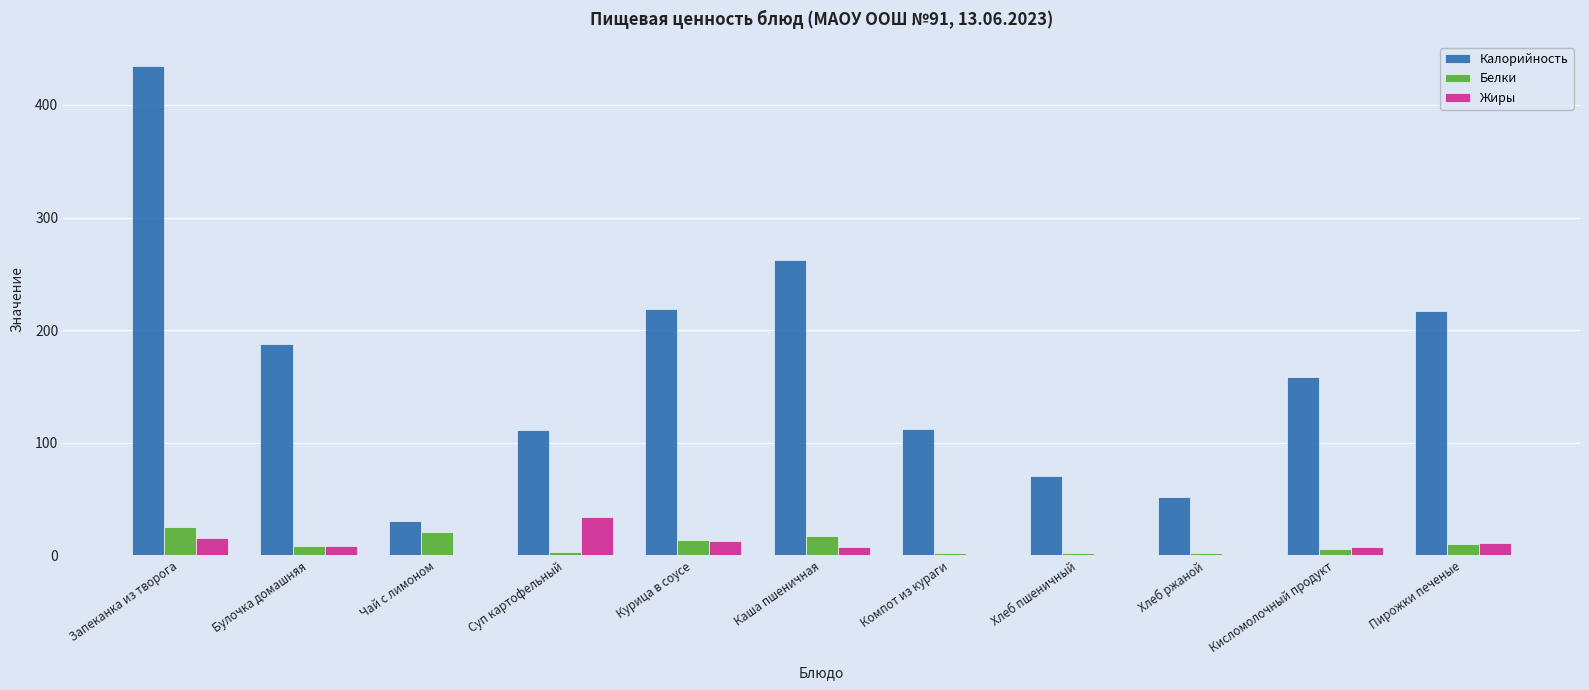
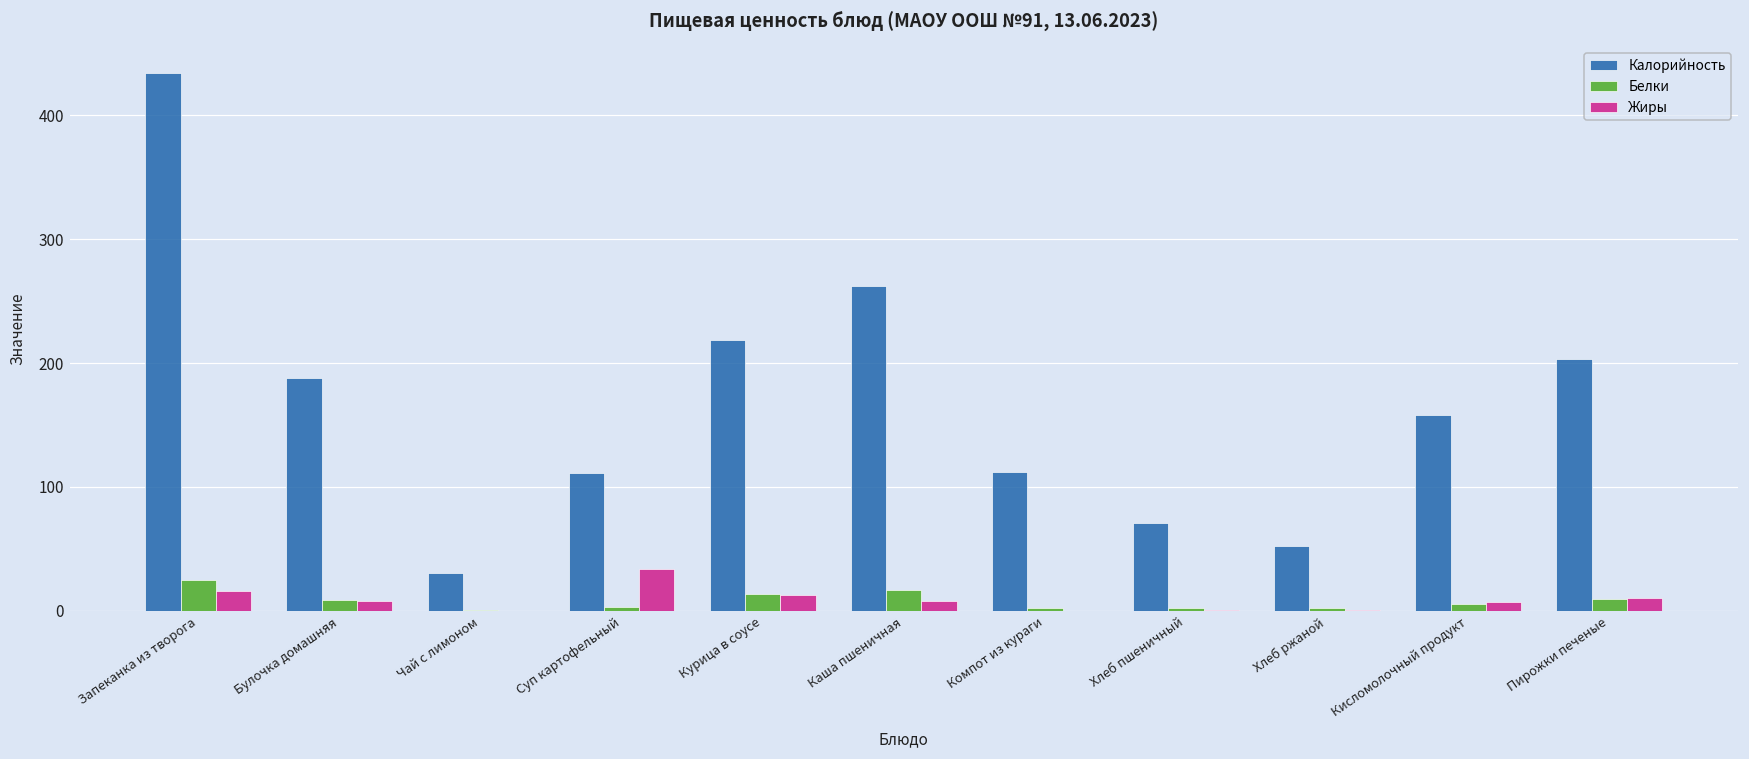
Белки, Чай с лимоном: 21 -> 0
Калорийность, Пирожки печеные: 217 -> 203
